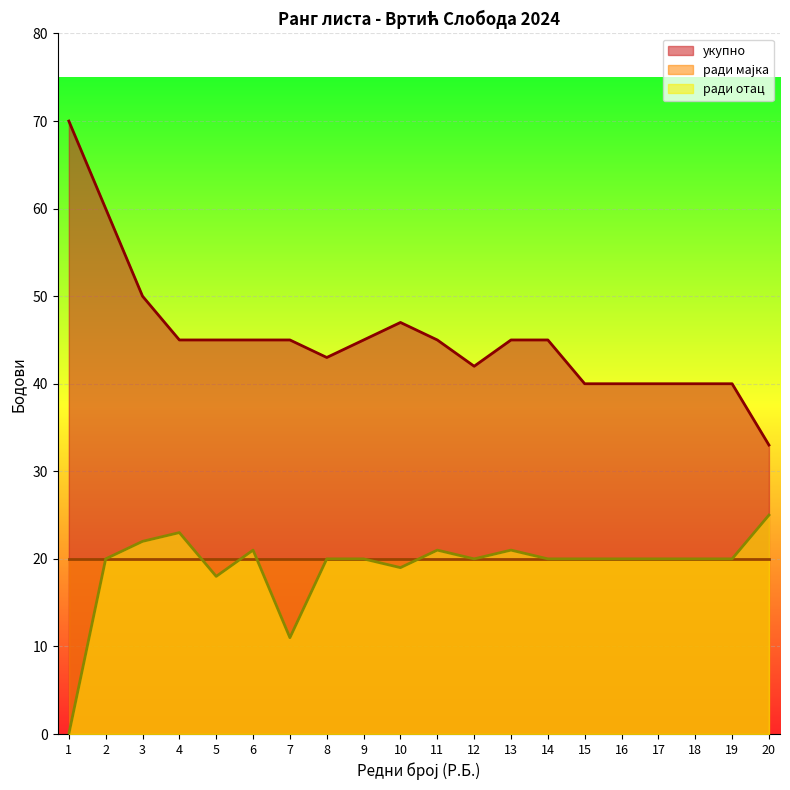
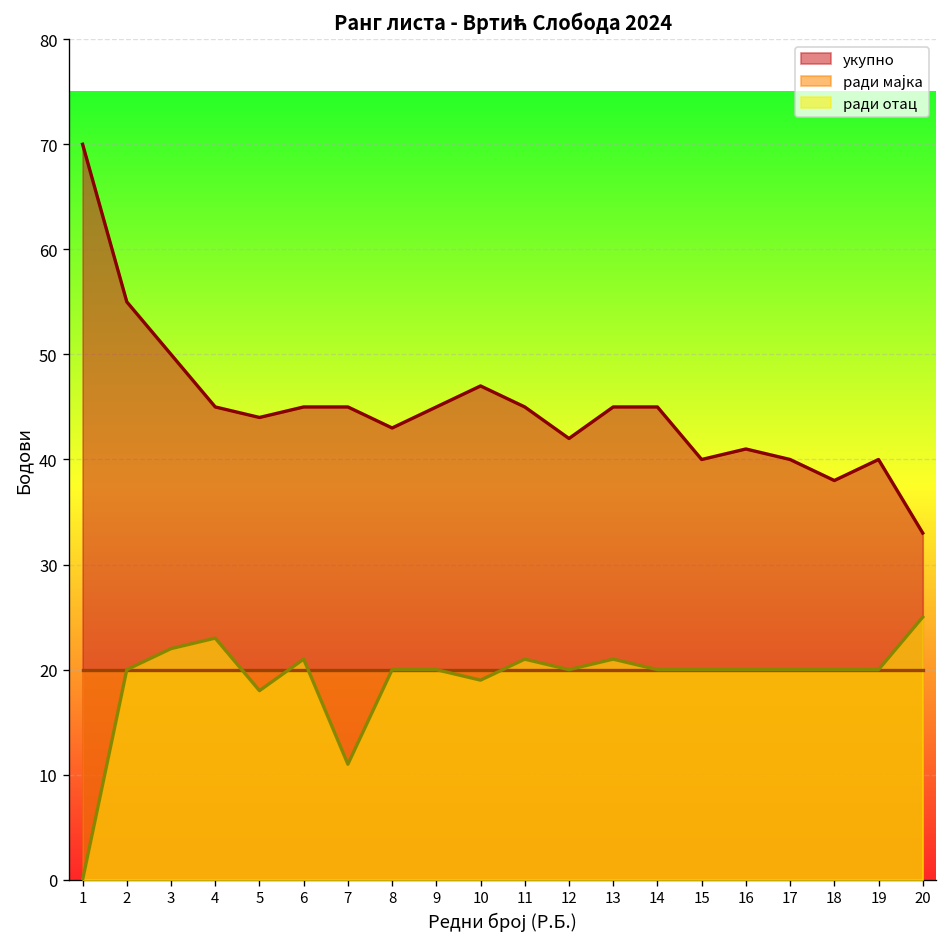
укупно, 2: 60 -> 55
укупно, 5: 45 -> 44
укупно, 16: 40 -> 41
укупно, 18: 40 -> 38
